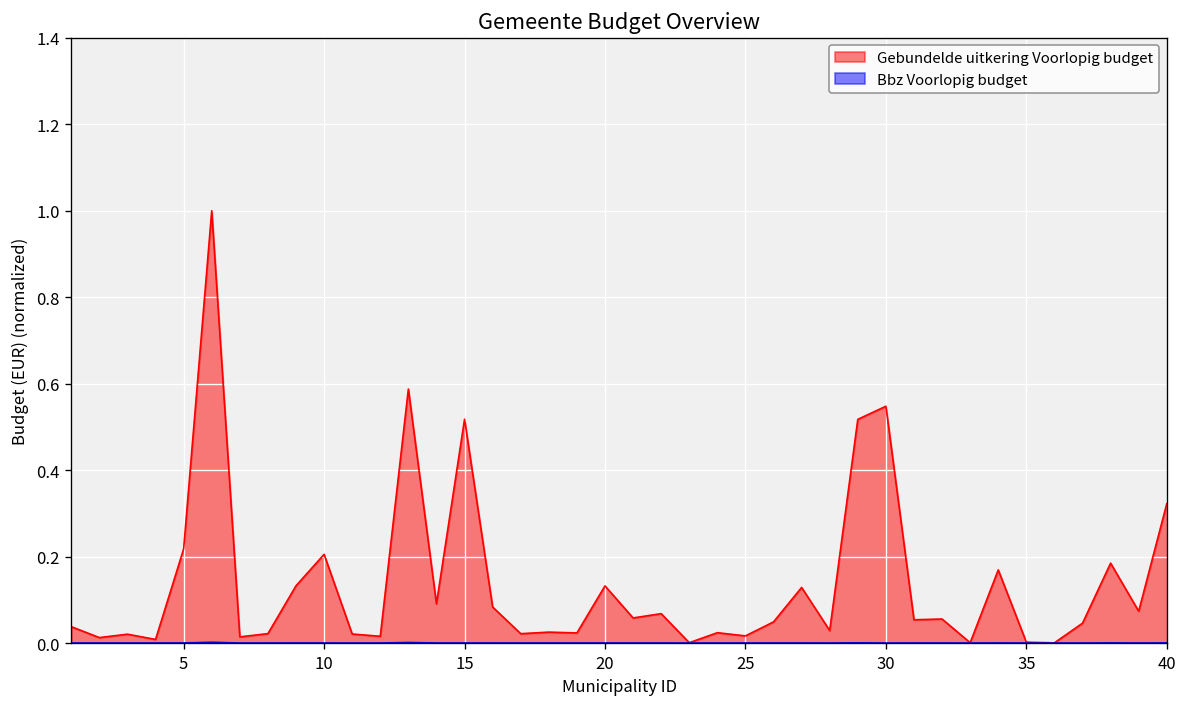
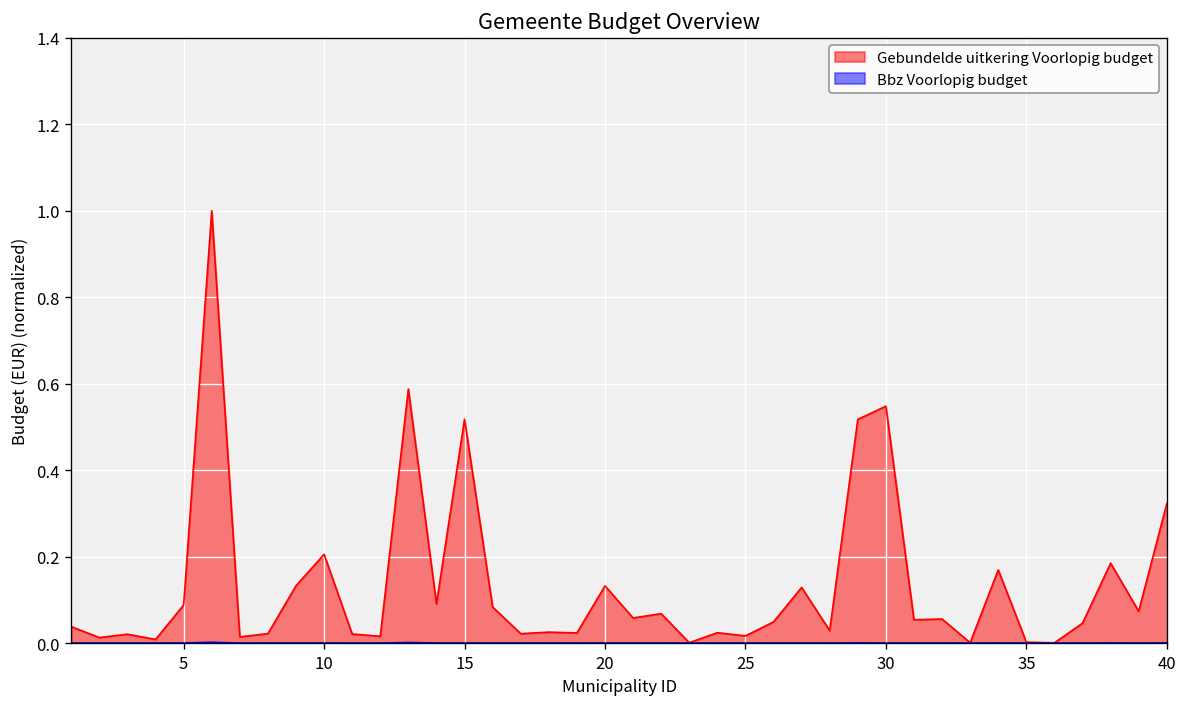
Gebundelde uitkering Voorlopig budget, 5: 0.22 -> 0.09
